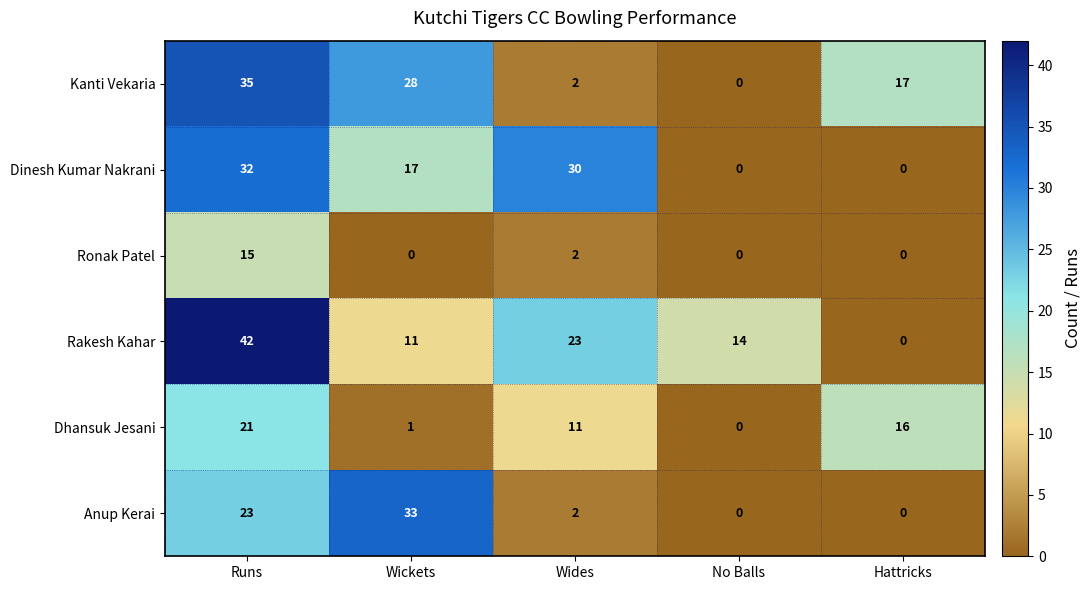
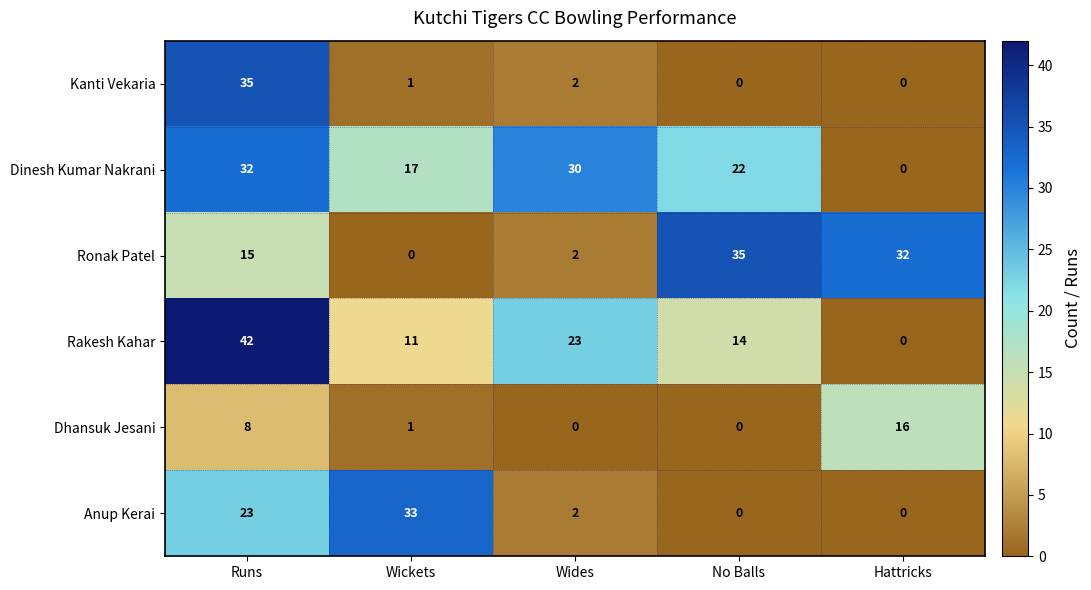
Kanti Vekaria, Wickets: 28 -> 1
Kanti Vekaria, Hattricks: 17 -> 0
Dinesh Kumar Nakrani, No Balls: 0 -> 22
Ronak Patel, No Balls: 0 -> 35
Ronak Patel, Hattricks: 0 -> 32
Dhansuk Jesani, Runs: 21 -> 8
Dhansuk Jesani, Wides: 11 -> 0
